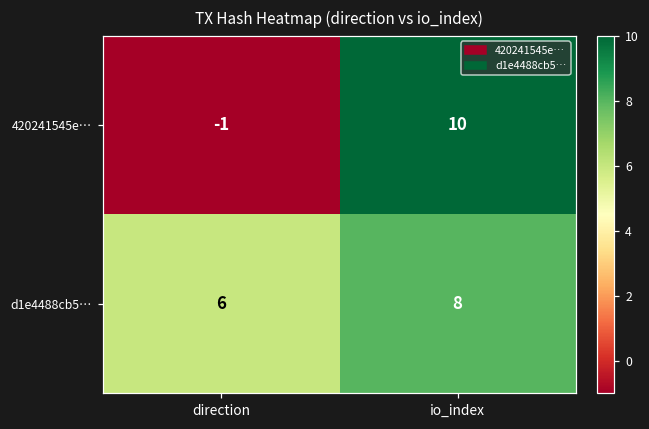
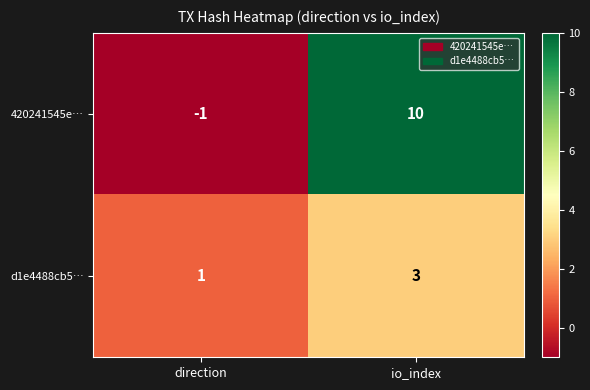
d1e4488cb5…, direction: 6 -> 1
d1e4488cb5…, io_index: 8 -> 3
